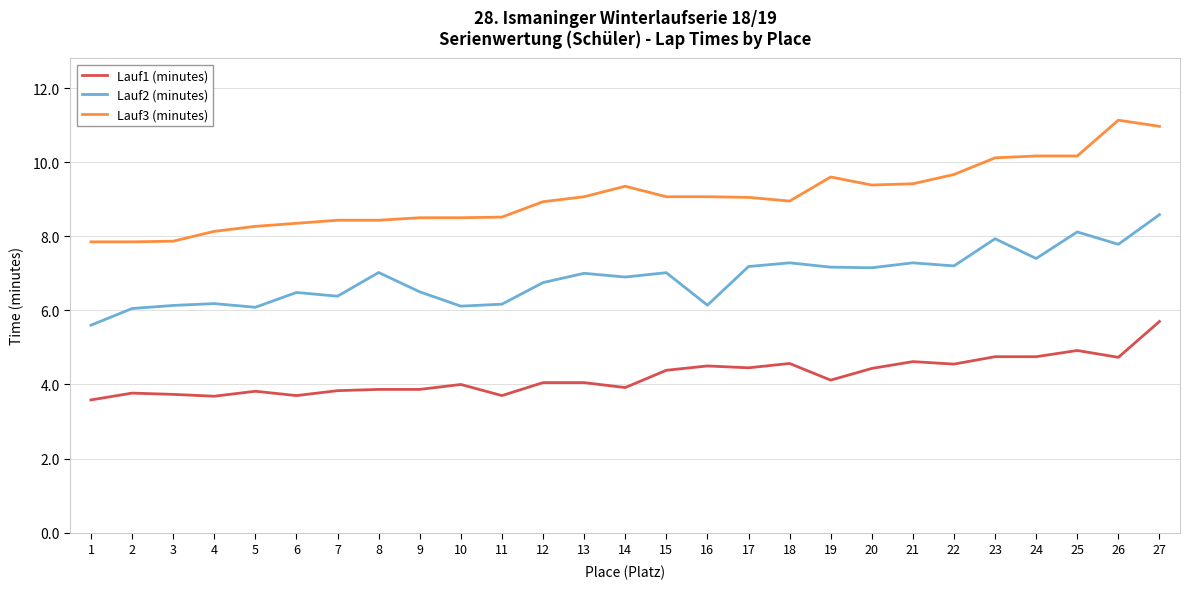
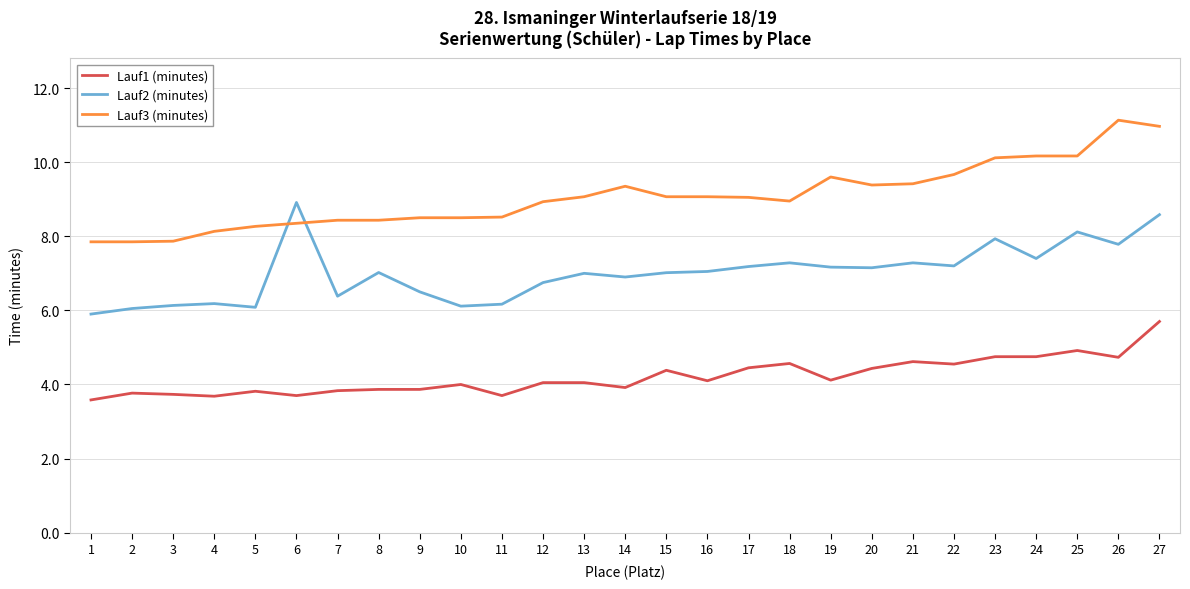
Lauf2 (minutes), 1: 5.6 -> 5.9
Lauf2 (minutes), 6: 6.5 -> 8.9
Lauf1 (minutes), 16: 4.5 -> 4.1
Lauf2 (minutes), 16: 6.1 -> 7.1
